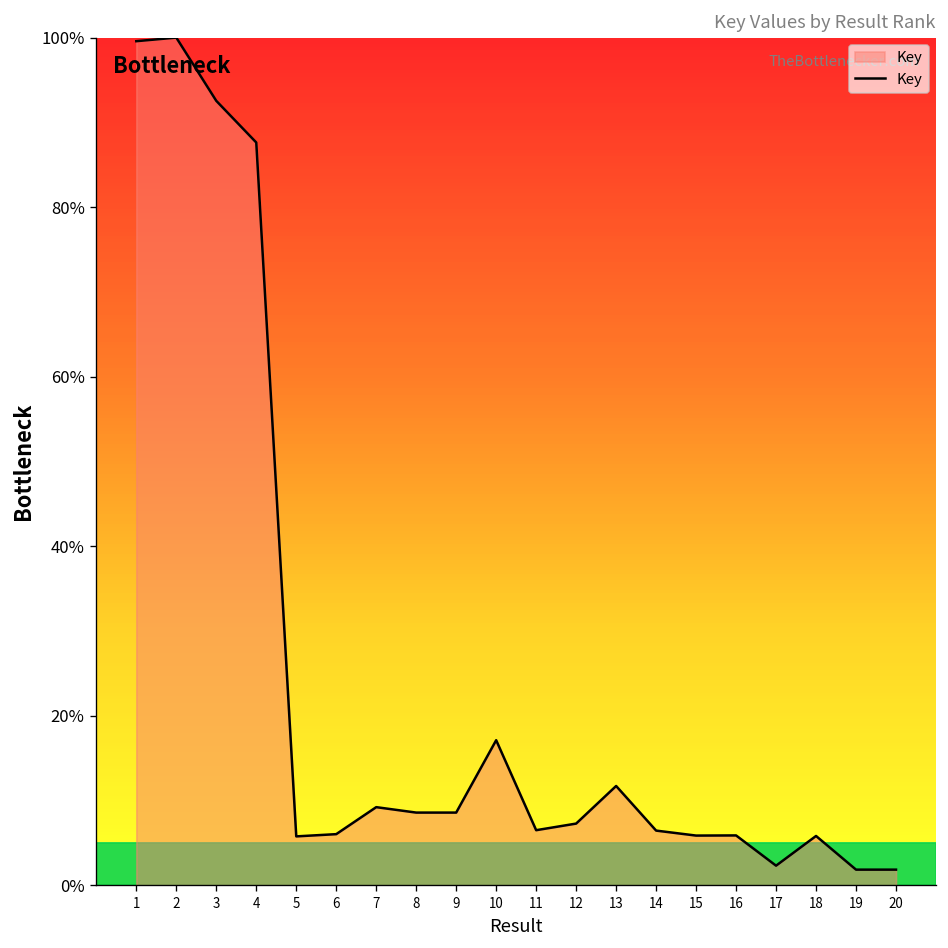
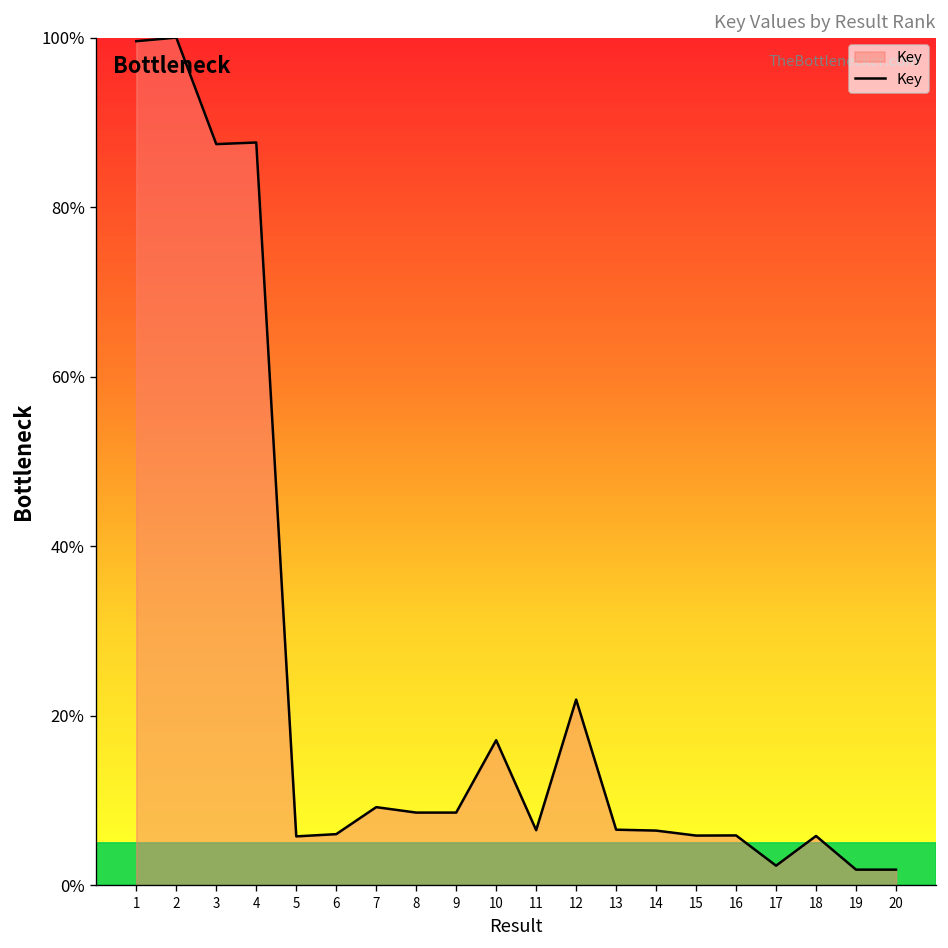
3: 93% -> 87%
12: 7% -> 22%
13: 12% -> 7%
